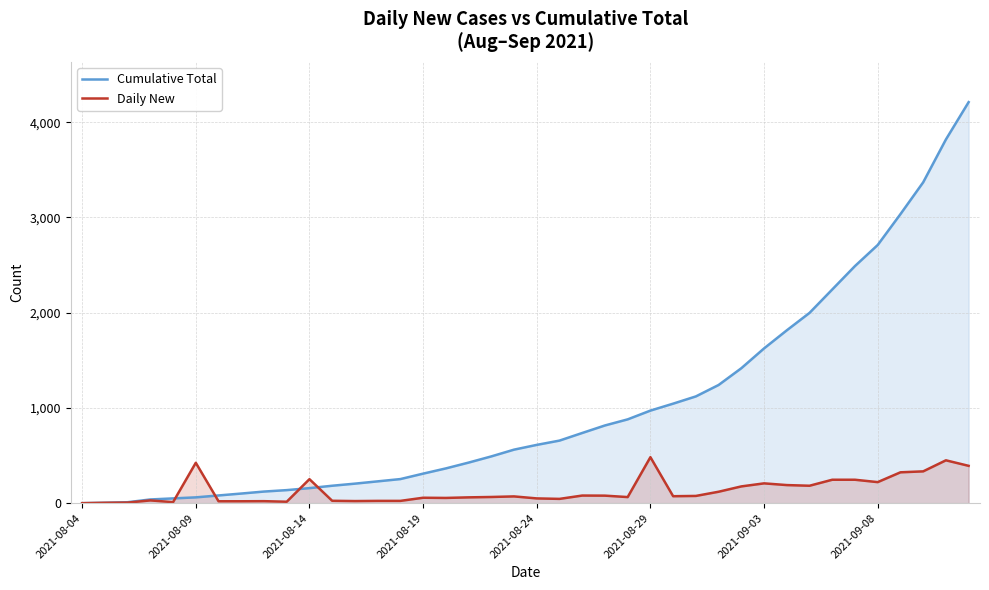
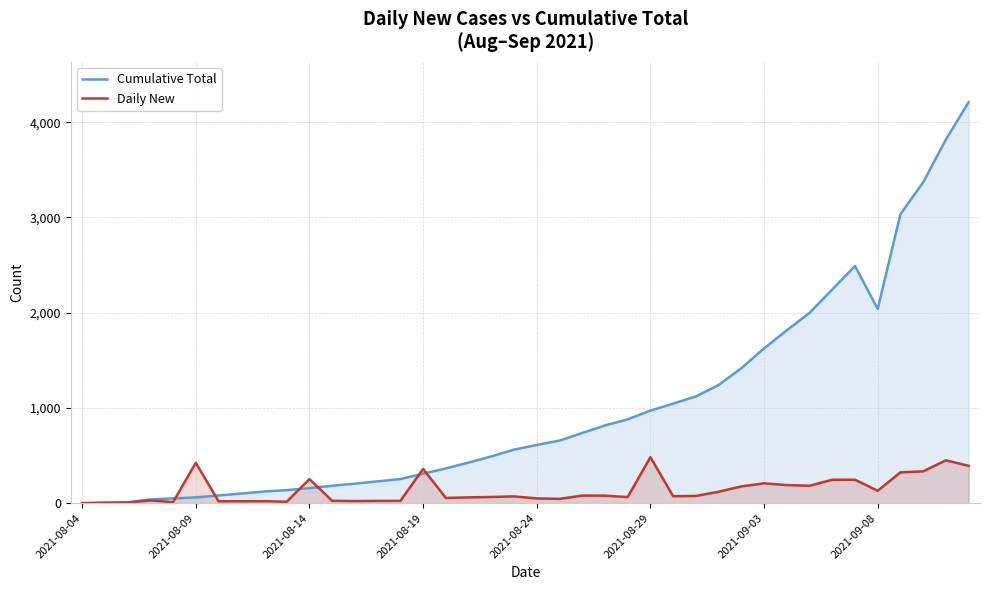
Daily New, 2021-08-19: 100 -> 400
Cumulative Total, 2021-09-08: 2,700 -> 2,000
Daily New, 2021-09-08: 200 -> 100
